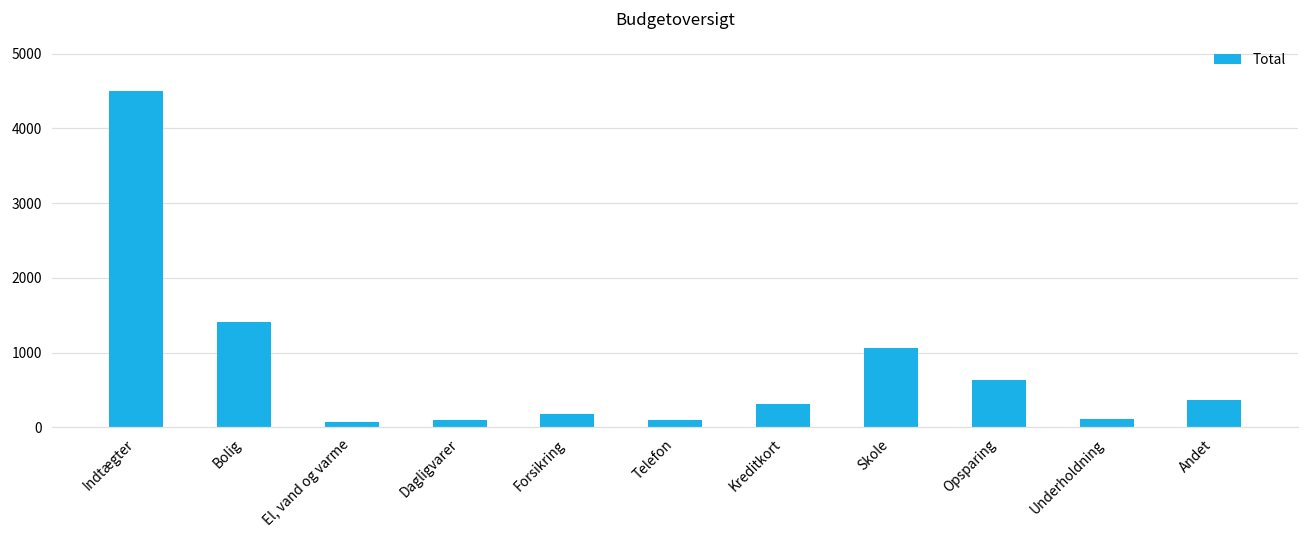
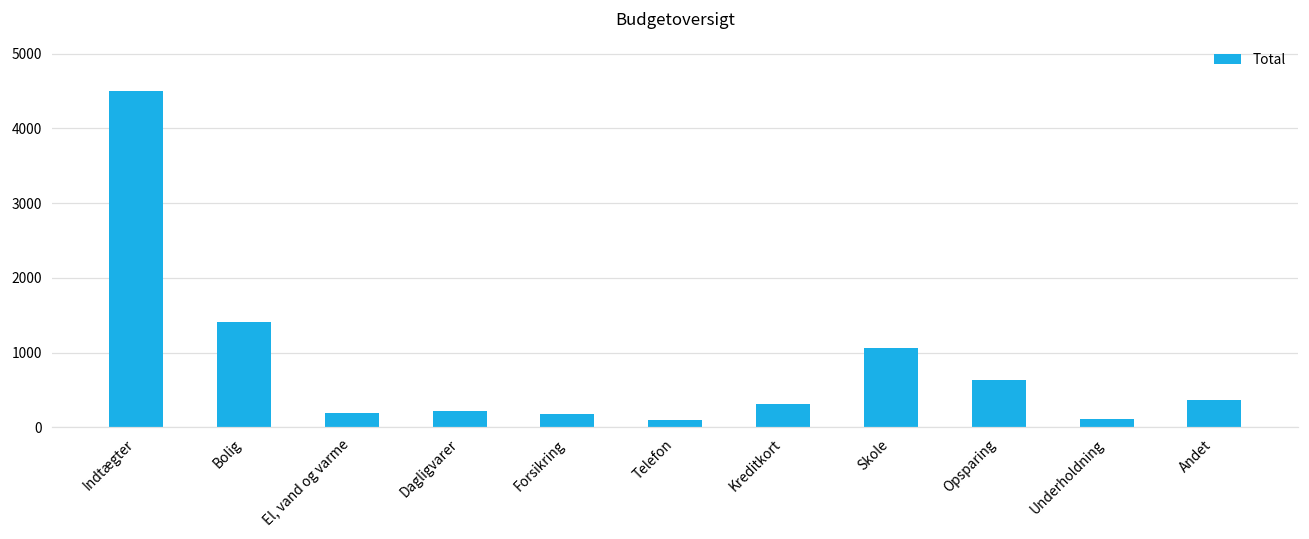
El, vand og varme: 100 -> 200
Dagligvarer: 100 -> 200
